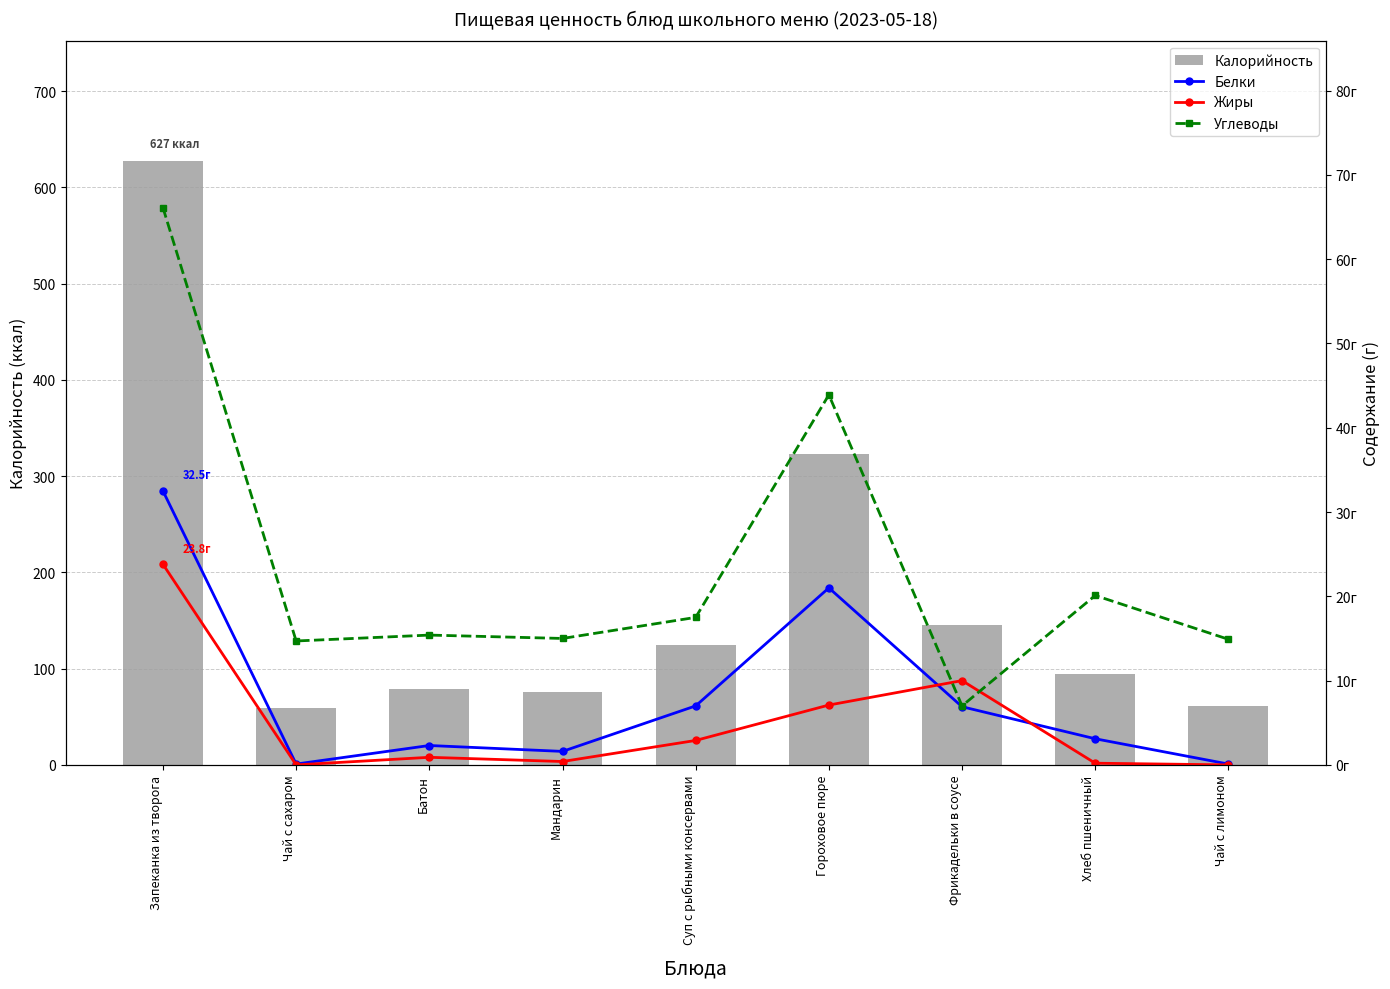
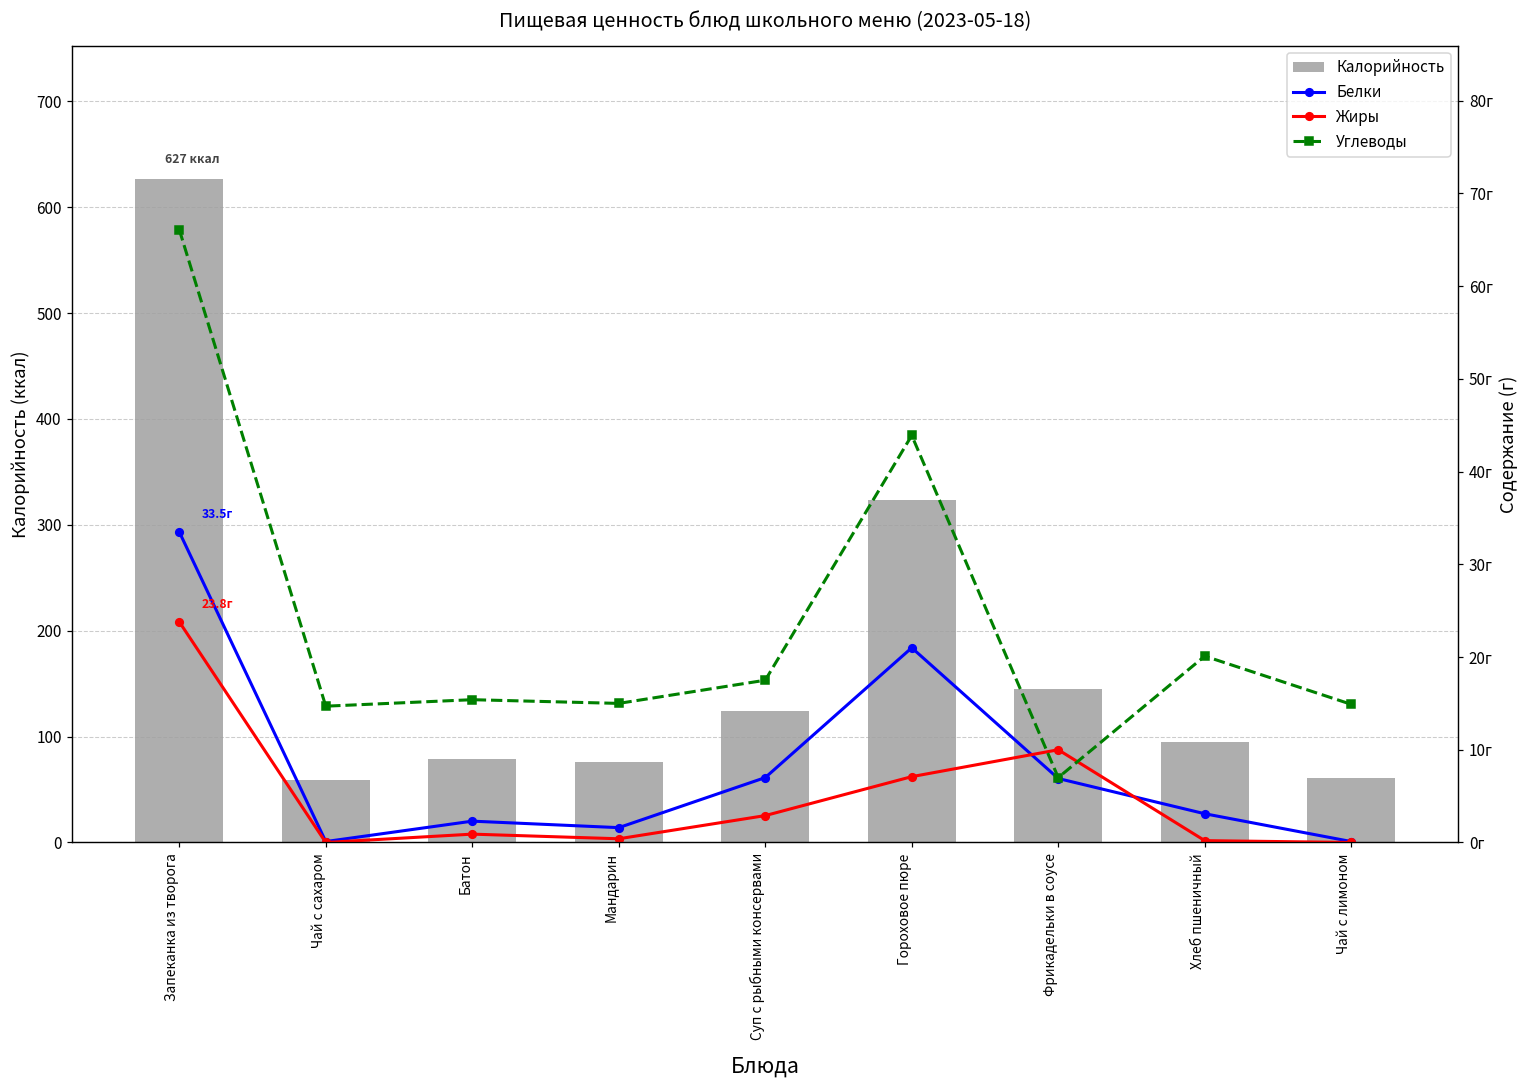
Белки, Запеканка из творога: 32.5г -> 33.5г
